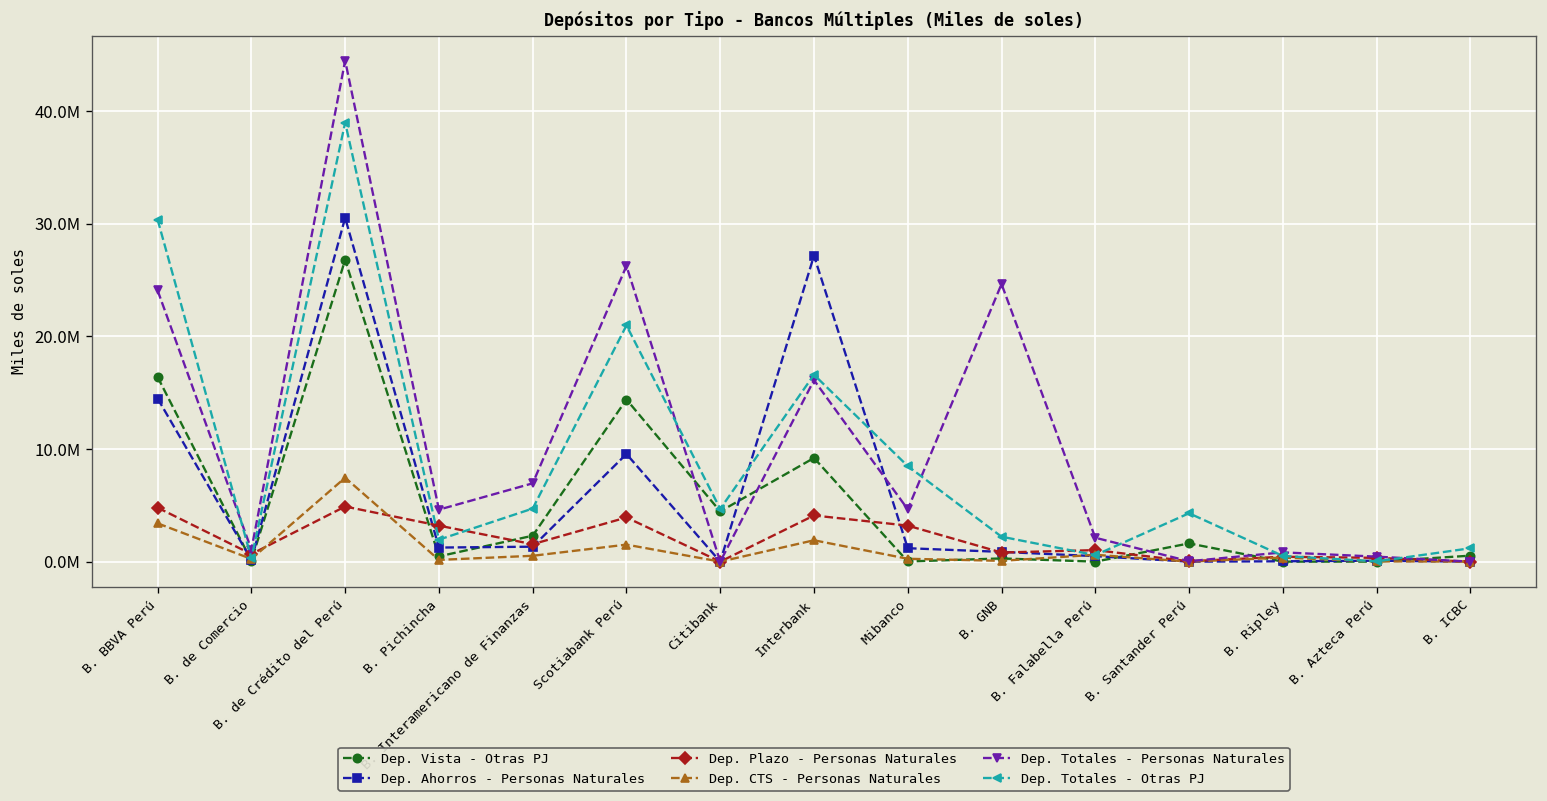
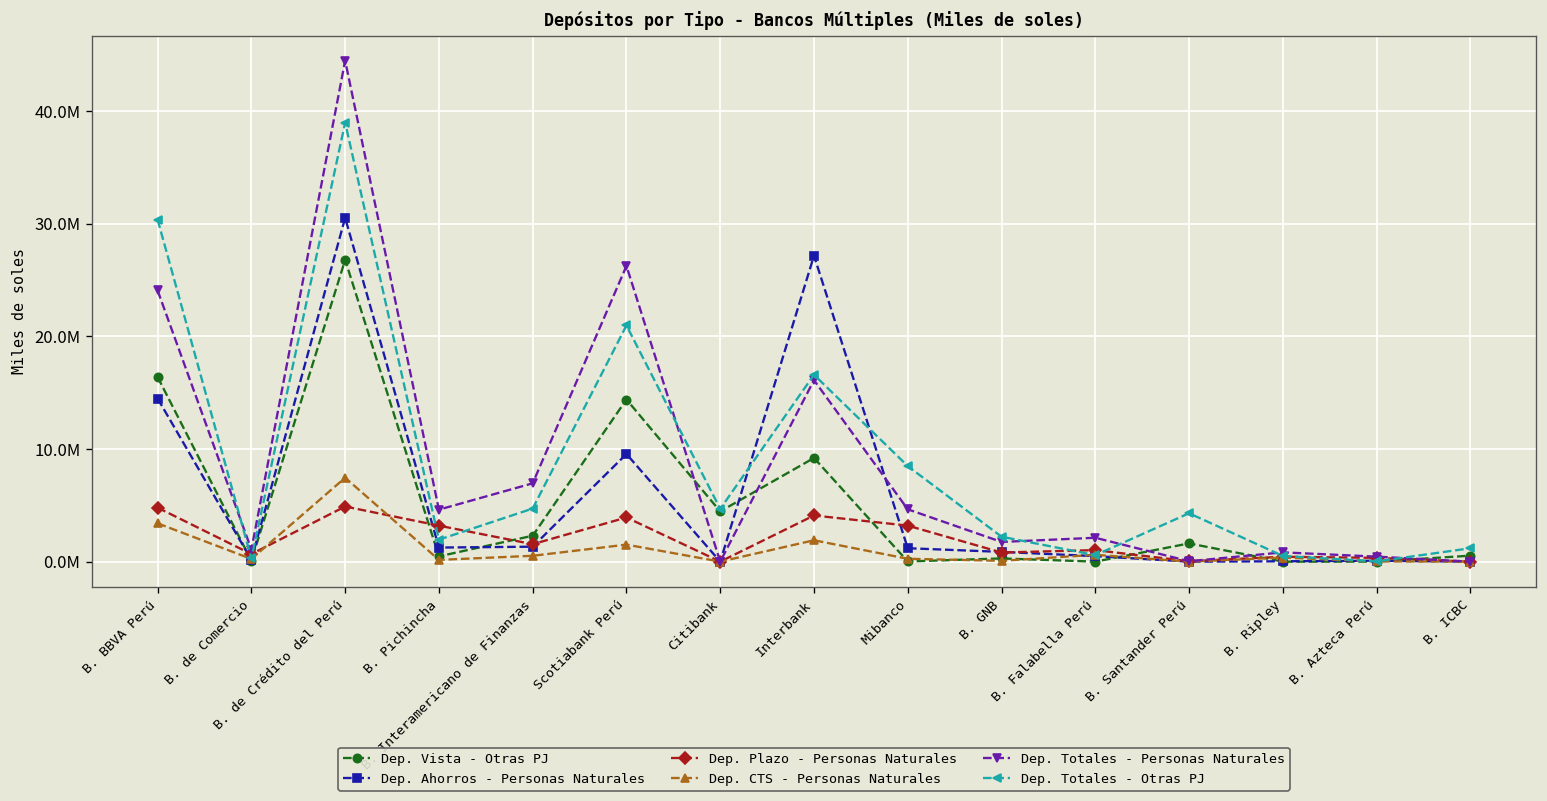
Dep. Totales - Personas Naturales, B. GNB: 25000000 -> 2000000
